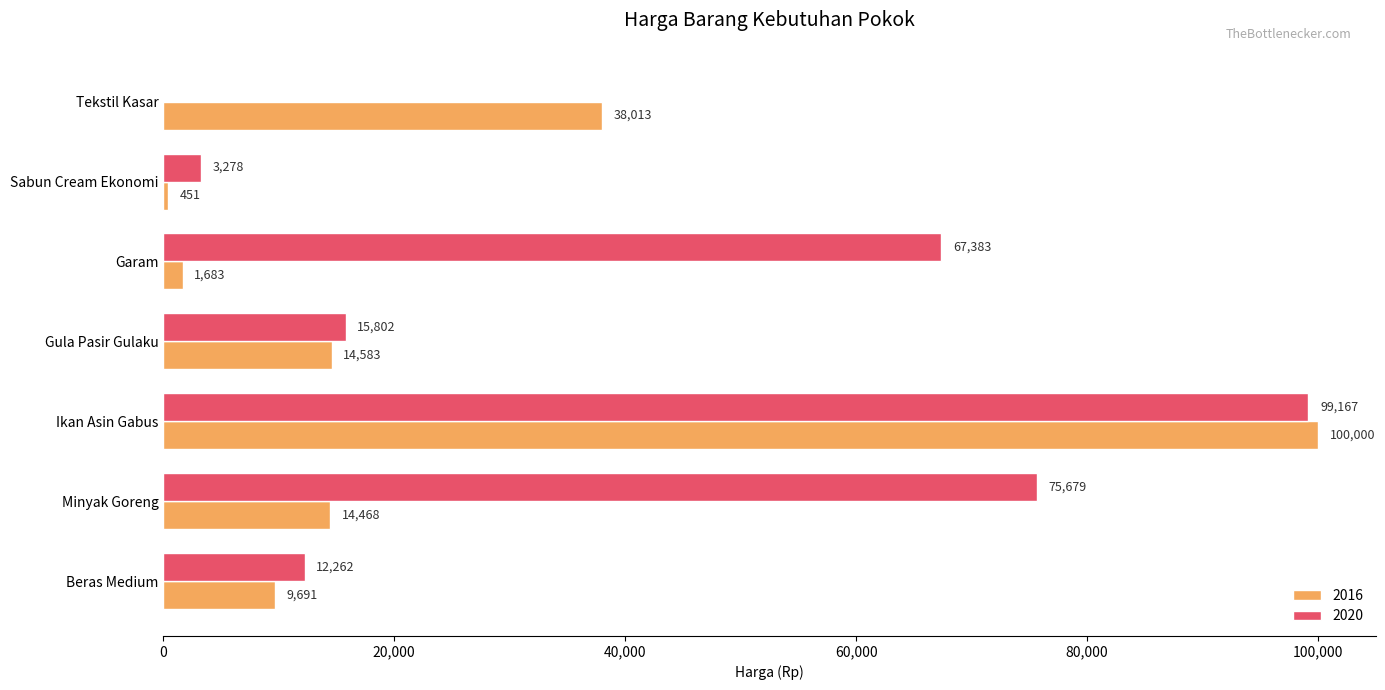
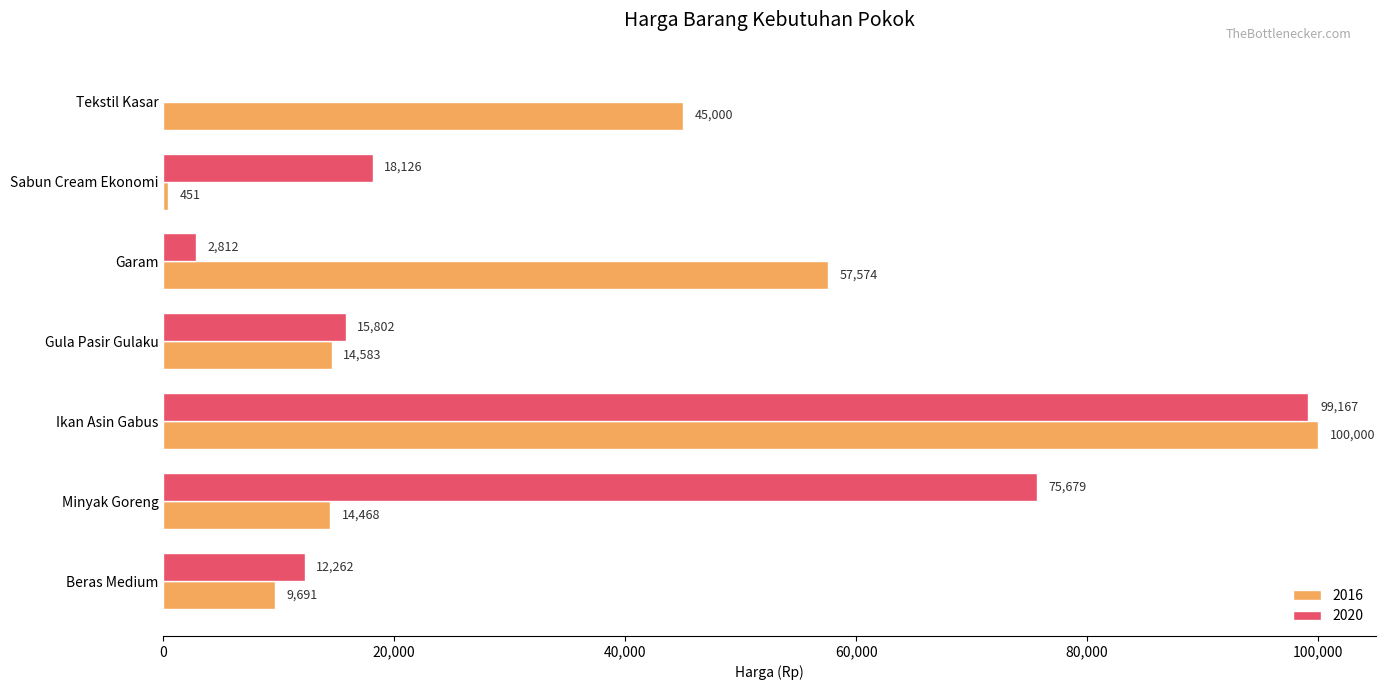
2016, Tekstil Kasar: 38,013 -> 45,000
2020, Sabun Cream Ekonomi: 3,278 -> 18,126
2020, Garam: 67,383 -> 2,812
2016, Garam: 1,683 -> 57,574
